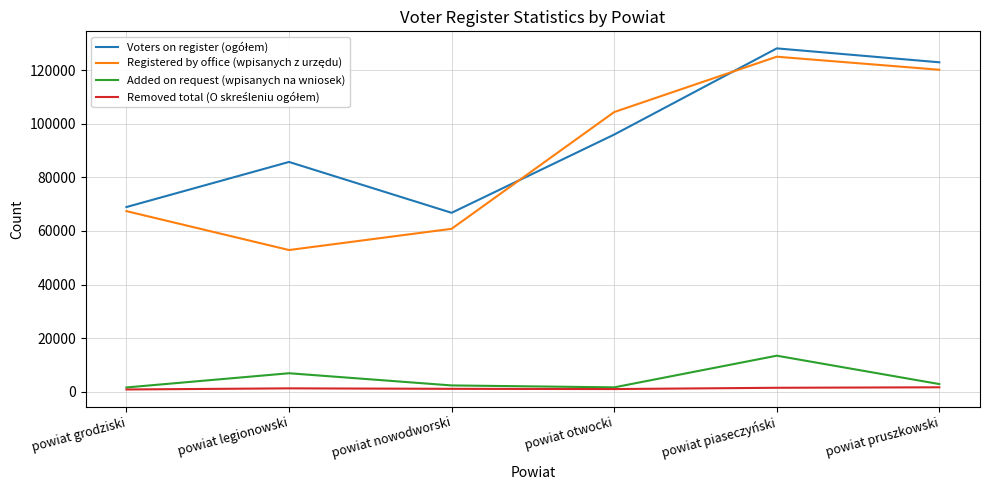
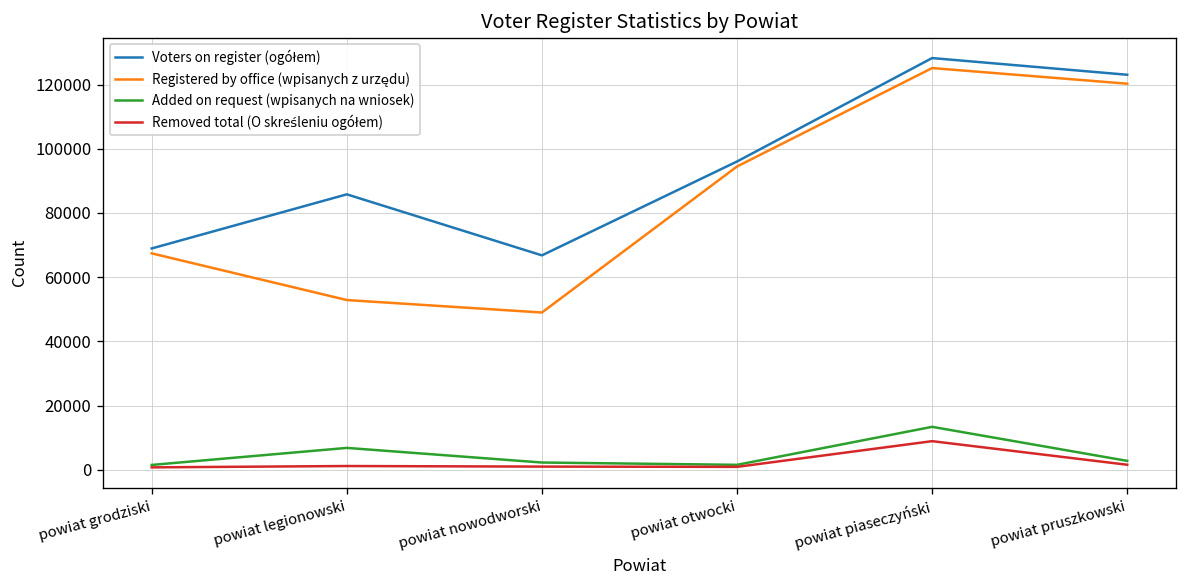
Registered by office (wpisanych z urzędu), powiat nowodworski: 61000 -> 49000
Registered by office (wpisanych z urzędu), powiat otwocki: 104000 -> 94000
Removed total (O skreśleniu ogółem), powiat piaseczyński: 1000 -> 9000
